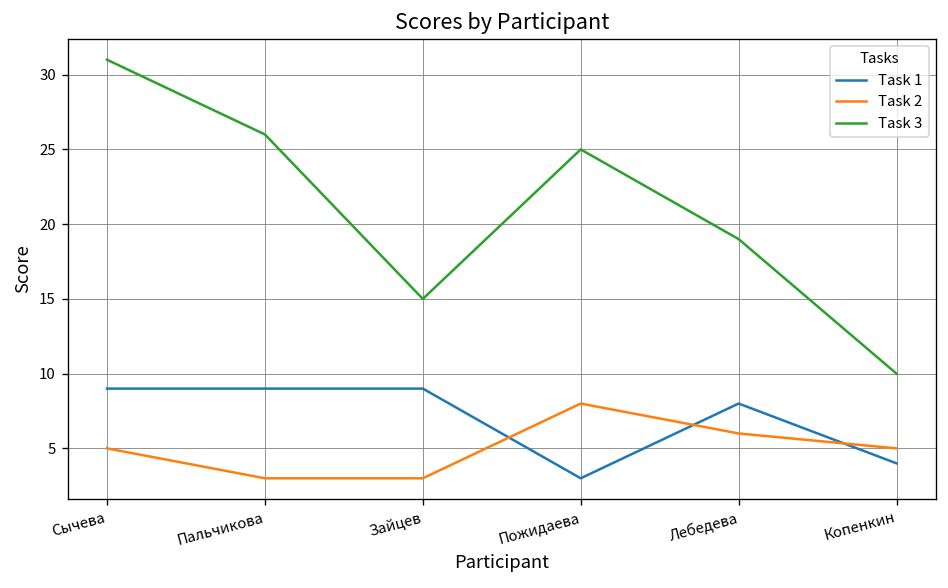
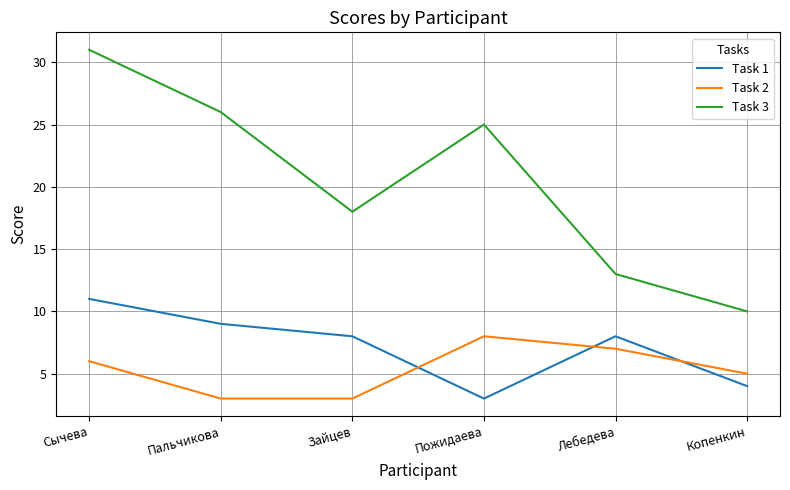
Task 1, Сычева: 9 -> 11
Task 2, Сычева: 5 -> 6
Task 1, Зайцев: 9 -> 8
Task 3, Зайцев: 15 -> 18
Task 2, Лебедева: 6 -> 7
Task 3, Лебедева: 19 -> 13
